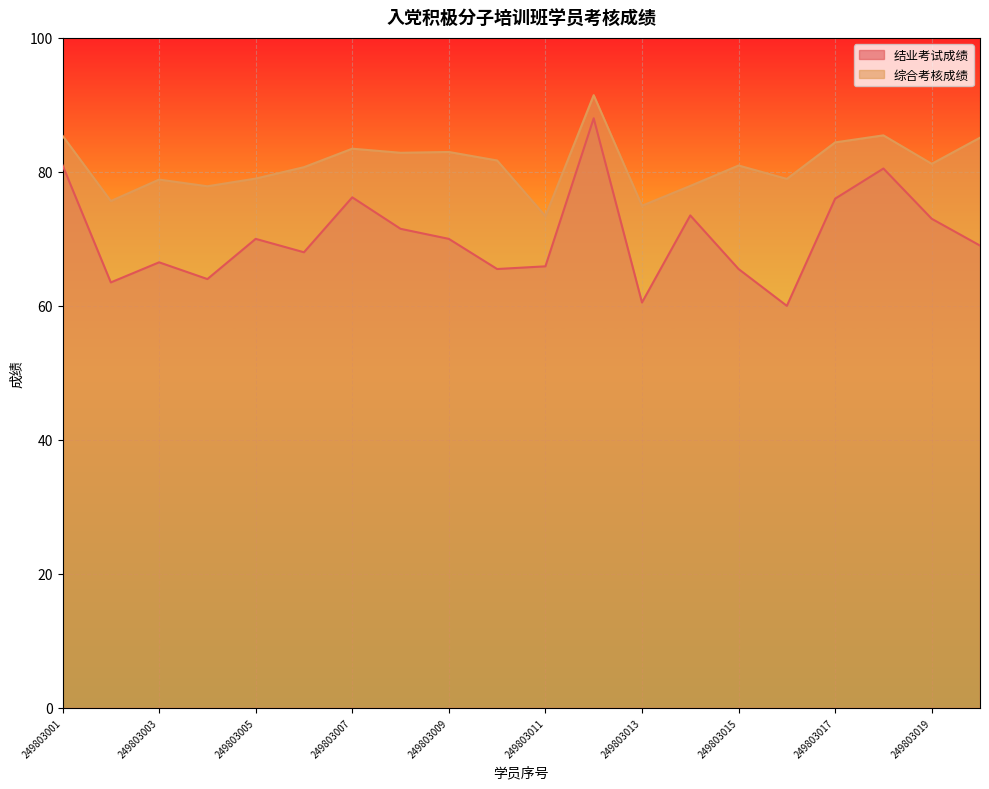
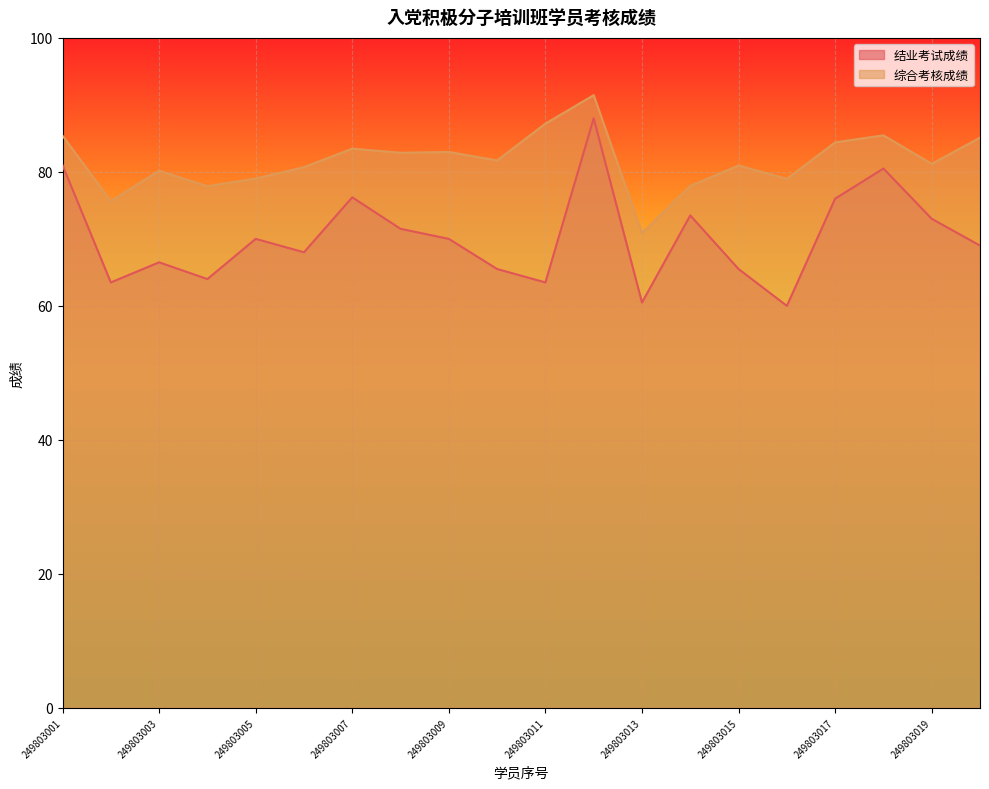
综合考核成绩, 249803003: 79 -> 80
结业考试成绩, 249803011: 66 -> 64
综合考核成绩, 249803011: 73 -> 87
综合考核成绩, 249803013: 75 -> 71
